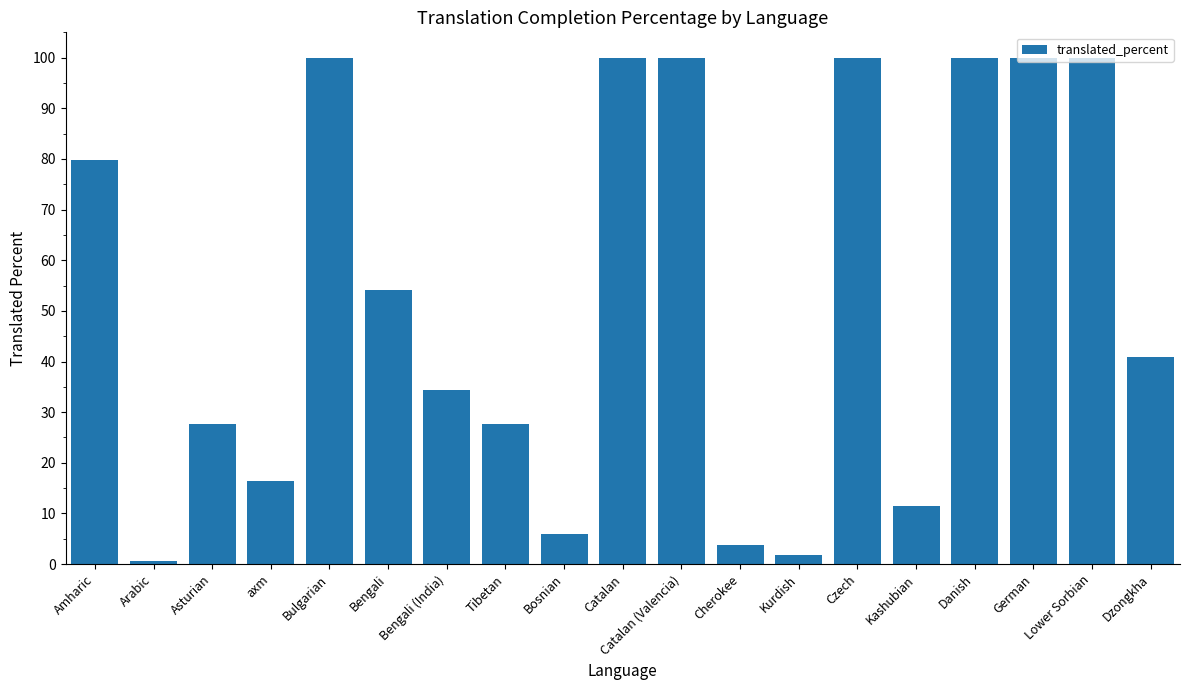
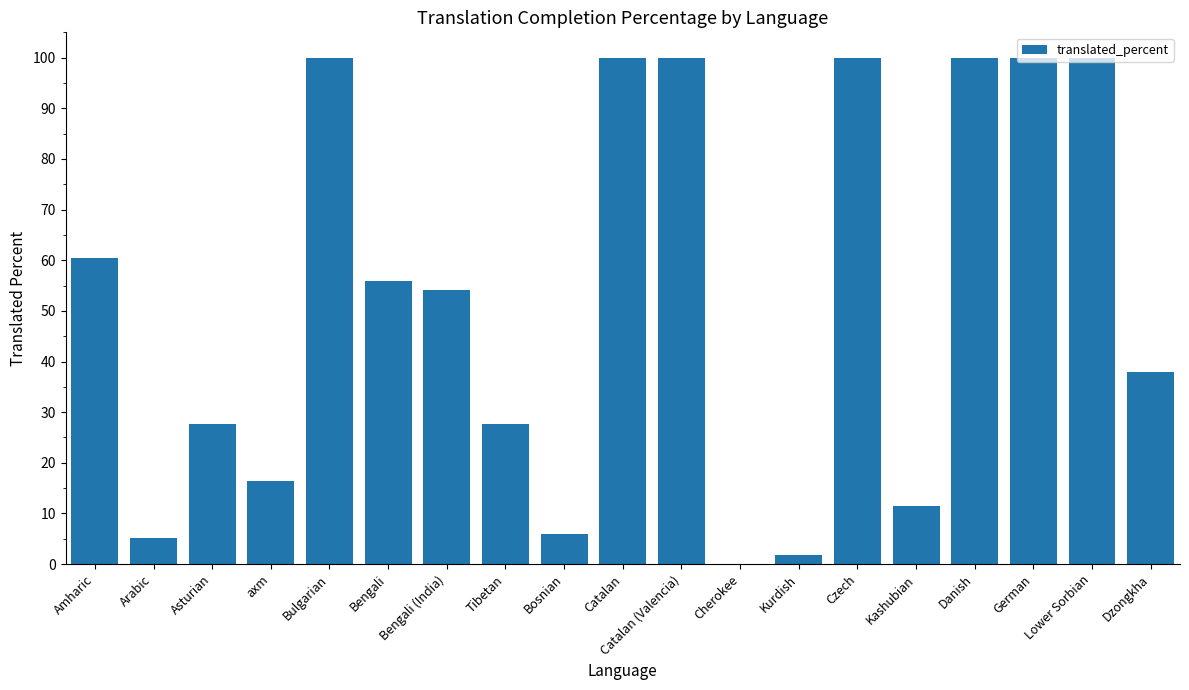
Amharic: 80 -> 61
Arabic: 1 -> 5
Bengali: 54 -> 56
Bengali (India): 34 -> 54
Cherokee: 4 -> 0
Dzongkha: 41 -> 38
